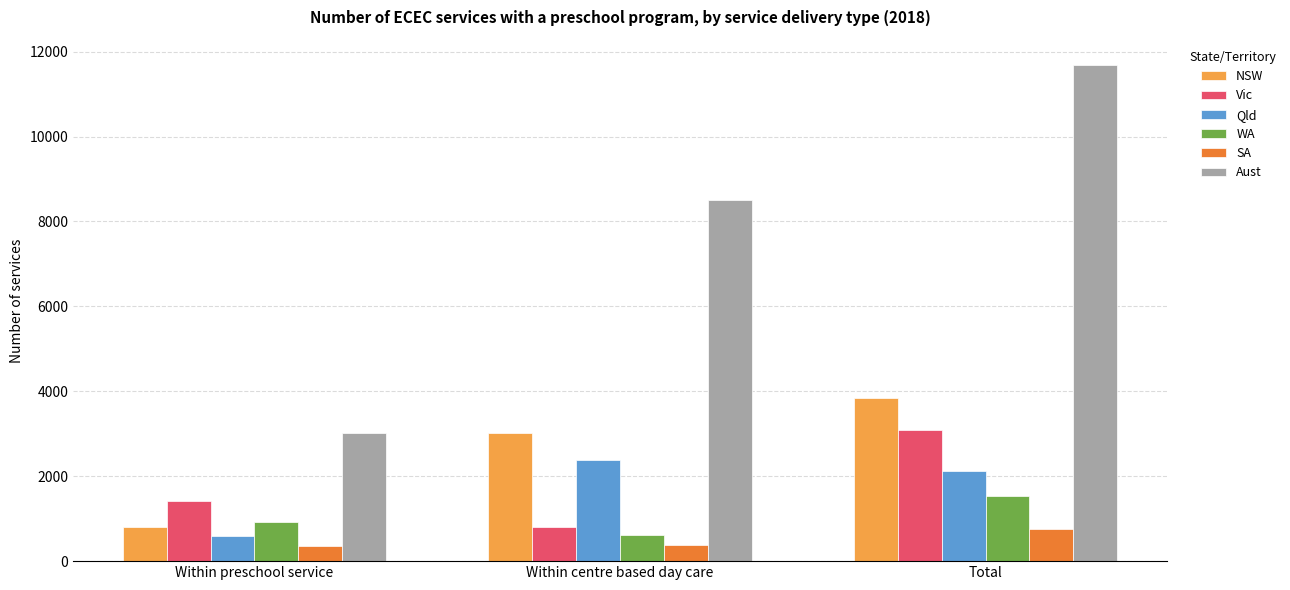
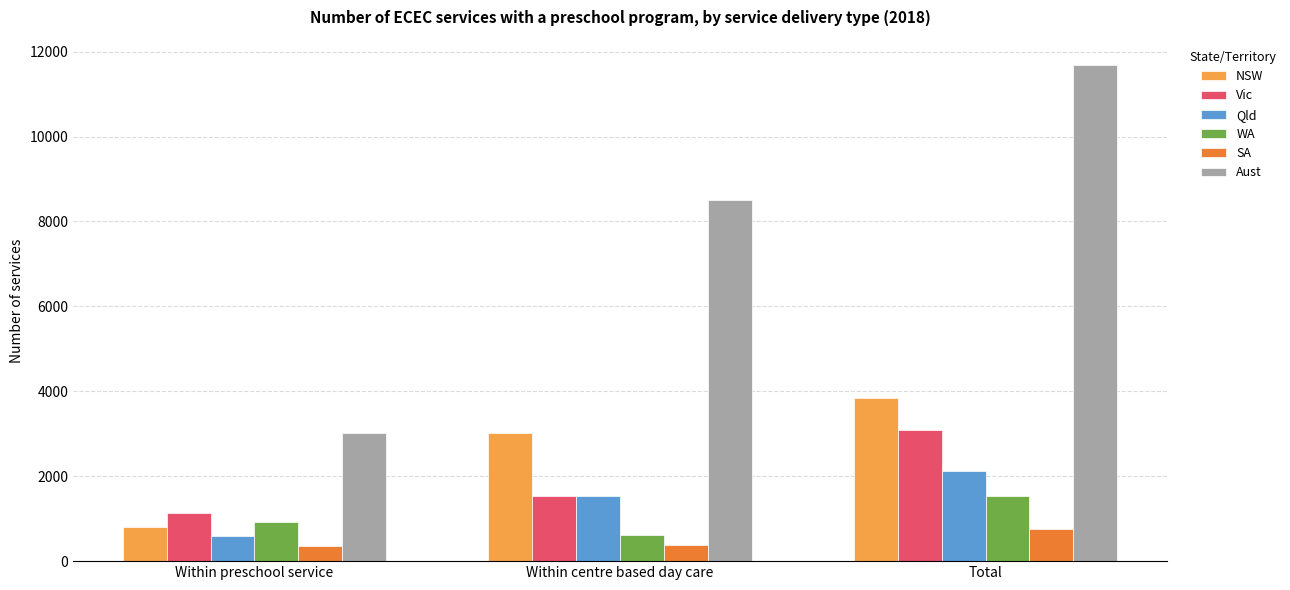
Vic, Within preschool service: 1400 -> 1100
Vic, Within centre based day care: 800 -> 1500
Qld, Within centre based day care: 2400 -> 1500
